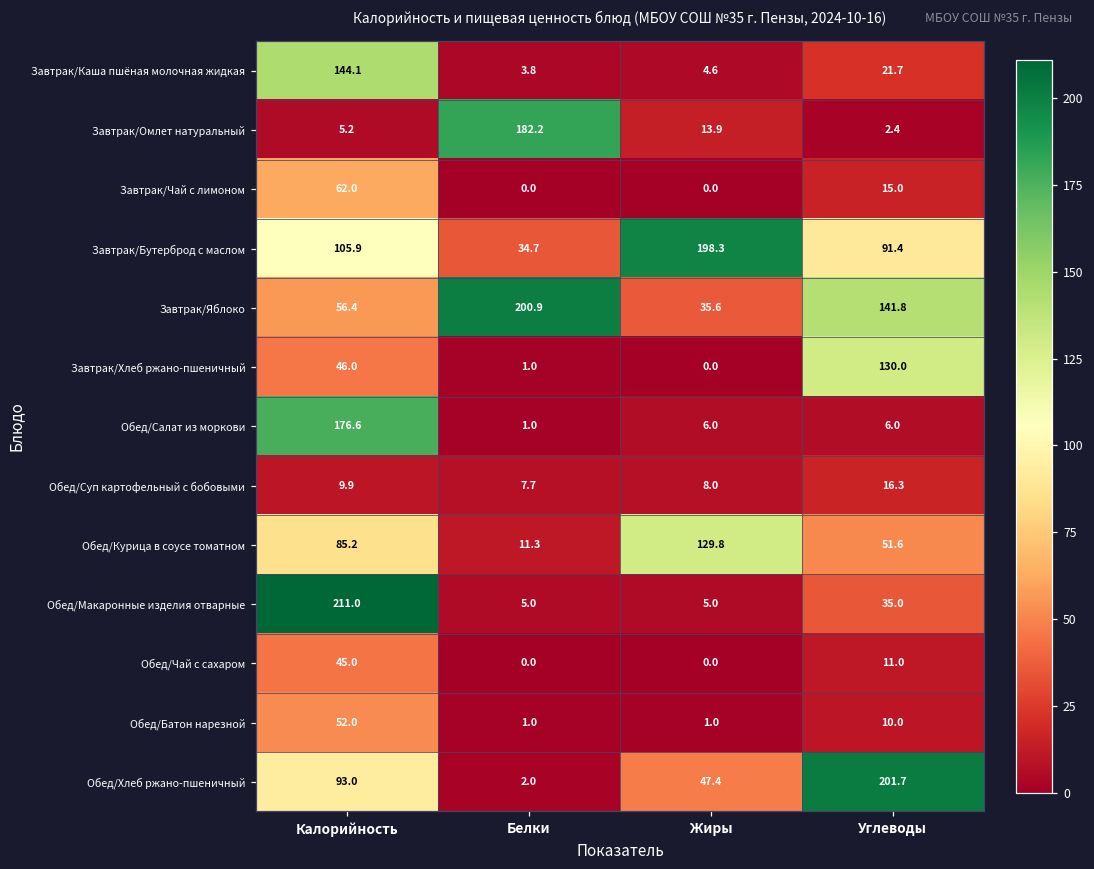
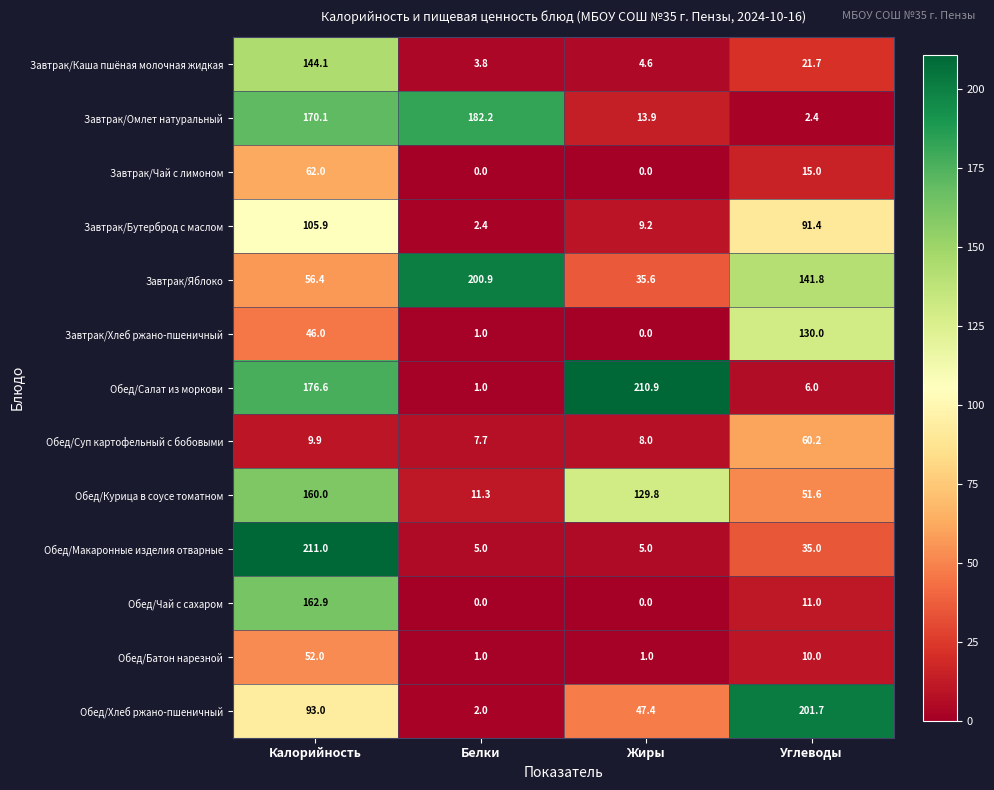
Завтрак/Омлет натуральный, Калорийность: 5.2 -> 170.1
Завтрак/Бутерброд с маслом, Белки: 34.7 -> 2.4
Завтрак/Бутерброд с маслом, Жиры: 198.3 -> 9.2
Обед/Салат из моркови, Жиры: 6.0 -> 210.9
Обед/Суп картофельный с бобовыми, Углеводы: 16.3 -> 60.2
Обед/Курица в соусе томатном, Калорийность: 85.2 -> 160.0
Обед/Чай с сахаром, Калорийность: 45.0 -> 162.9
